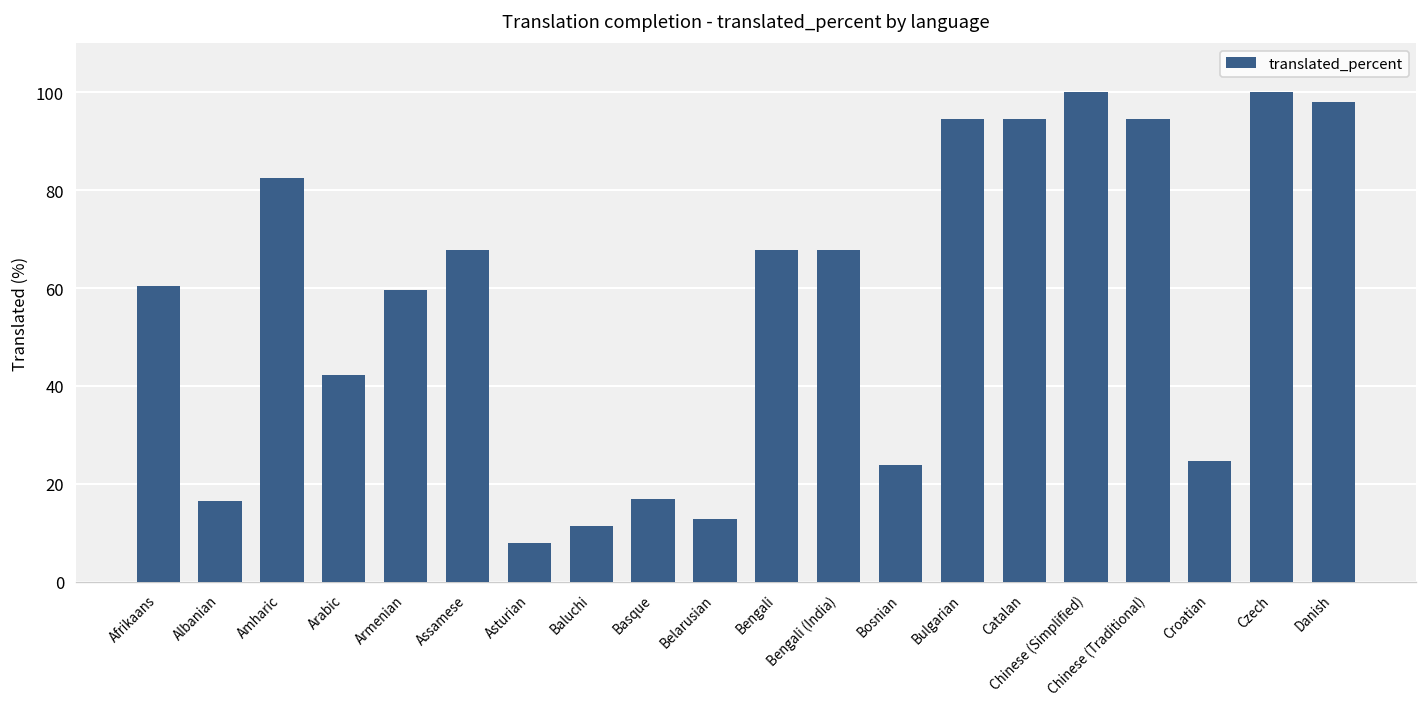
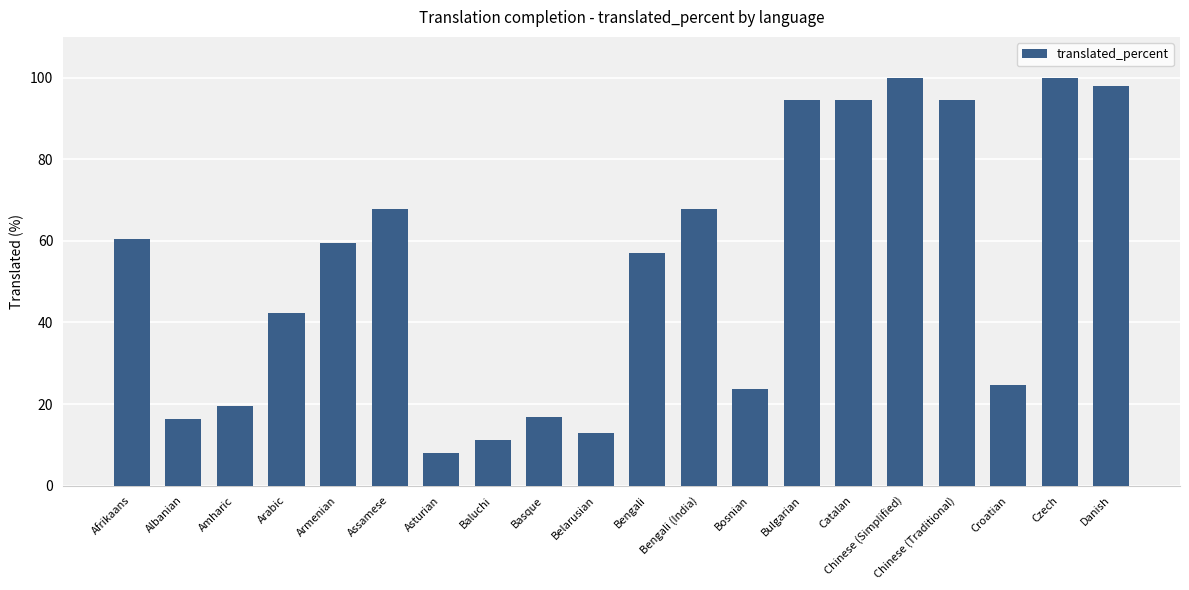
Amharic: 82 -> 20
Bengali: 68 -> 57
